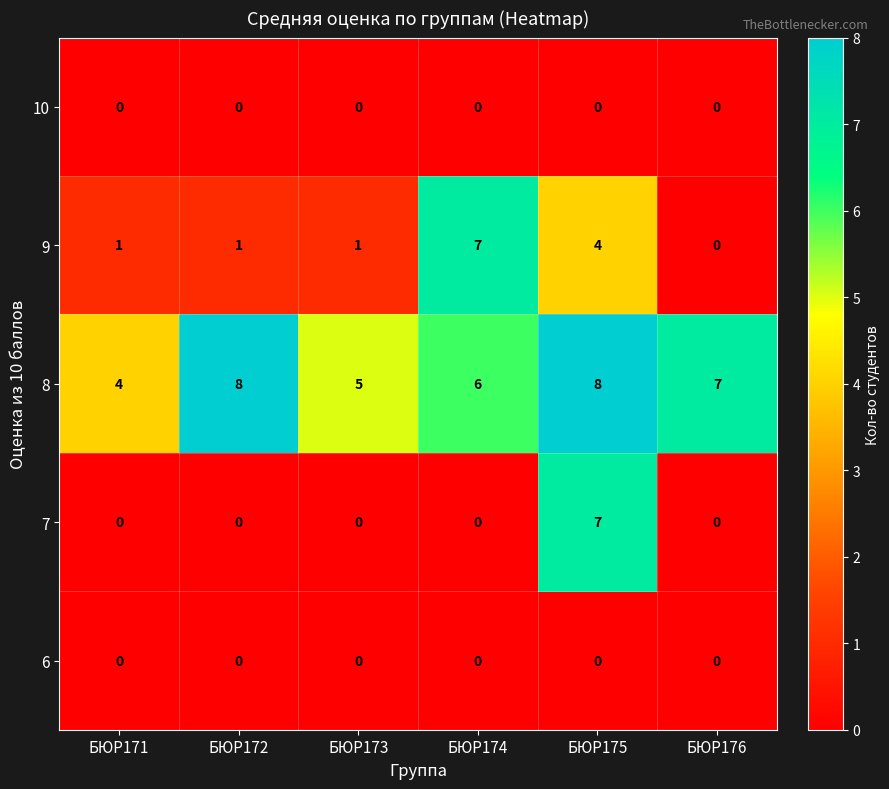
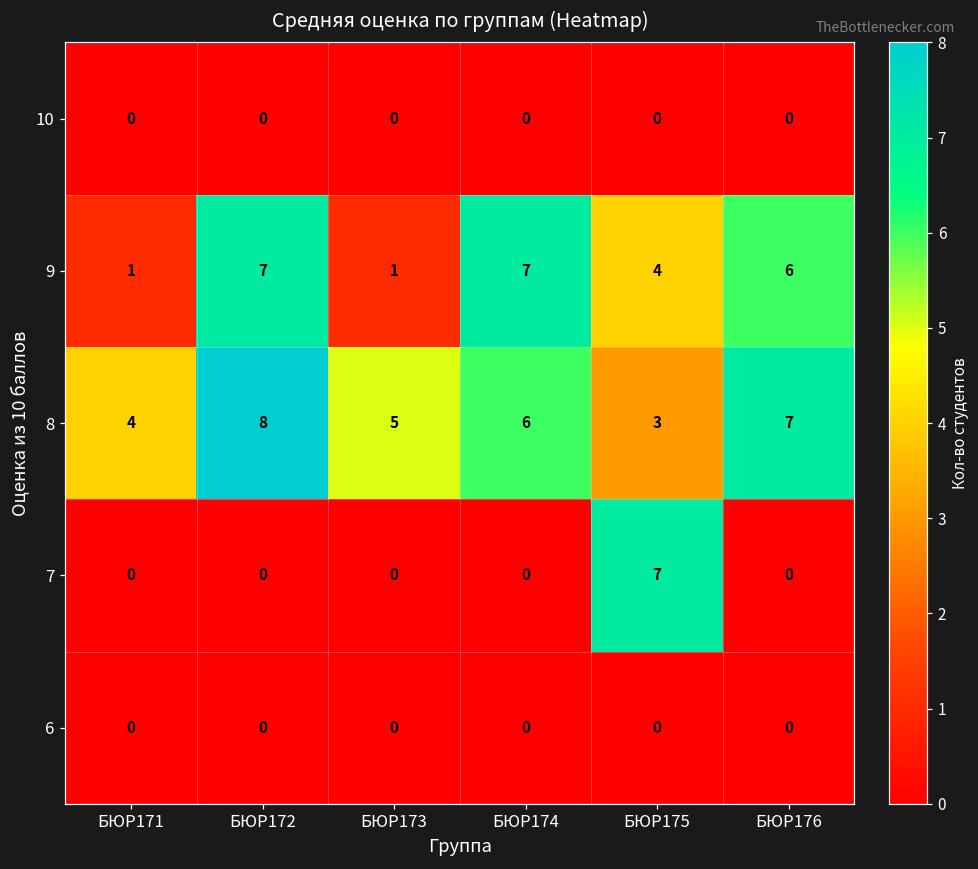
9, БЮР172: 1 -> 7
9, БЮР176: 0 -> 6
8, БЮР175: 8 -> 3
